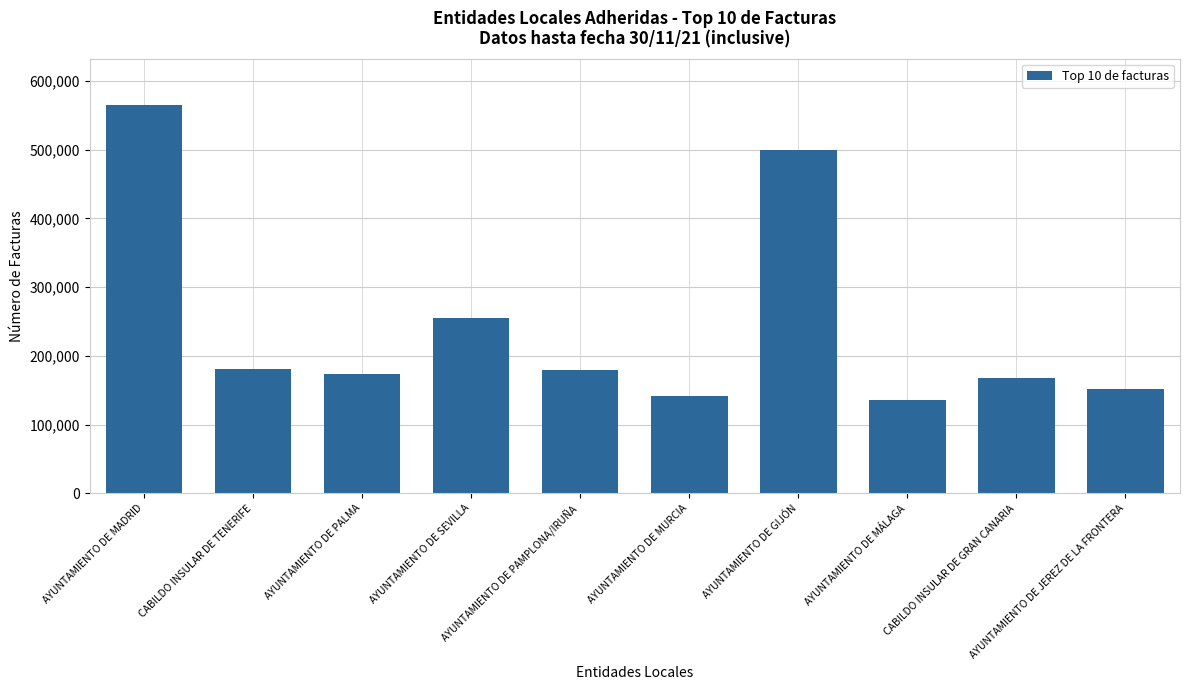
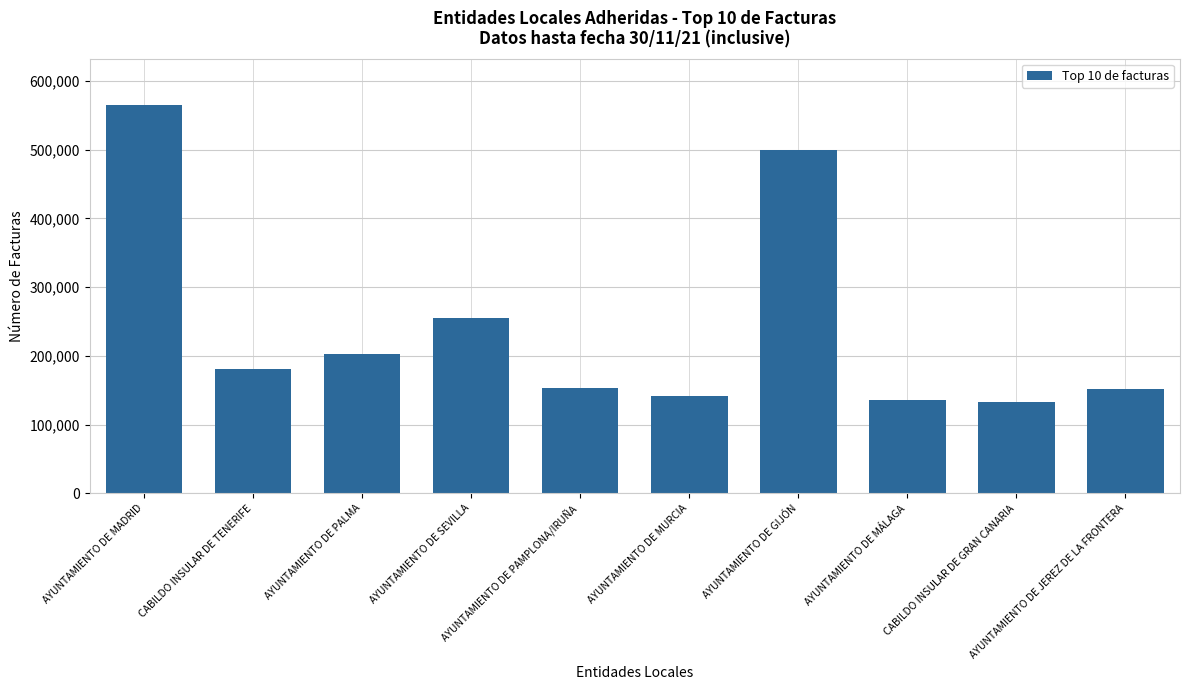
AYUNTAMIENTO DE PALMA: 170,000 -> 200,000
AYUNTAMIENTO DE PAMPLONA/IRUÑA: 180,000 -> 150,000
CABILDO INSULAR DE GRAN CANARIA: 170,000 -> 130,000
